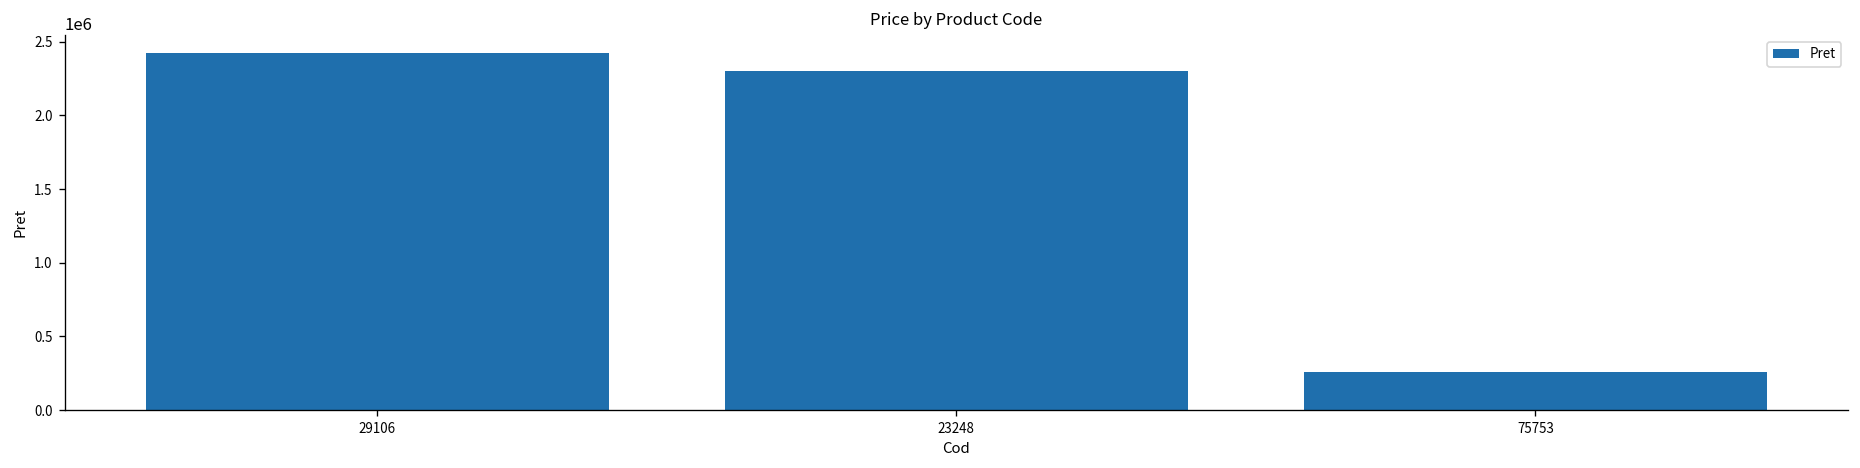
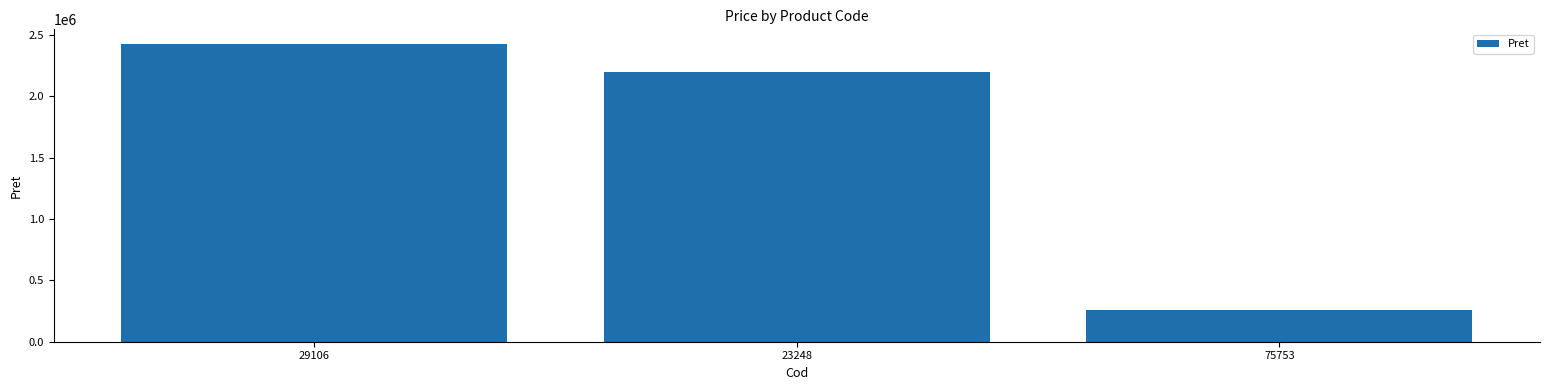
23248: 2300000 -> 2200000
